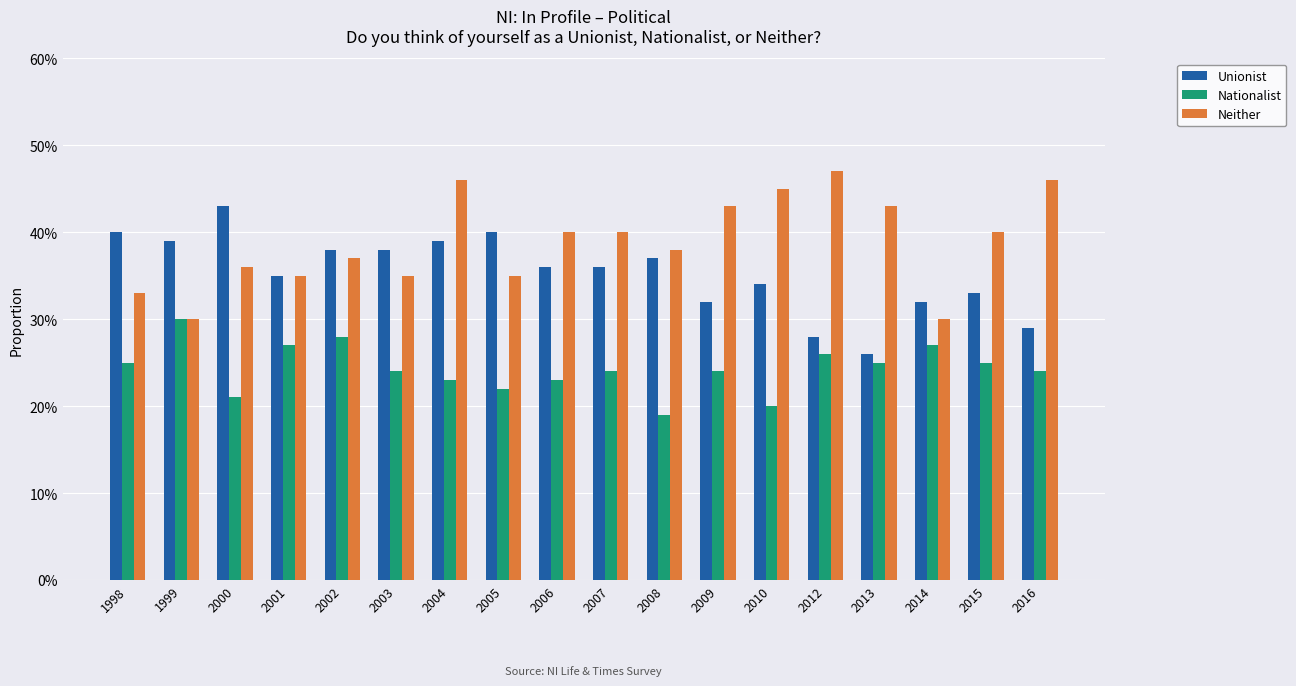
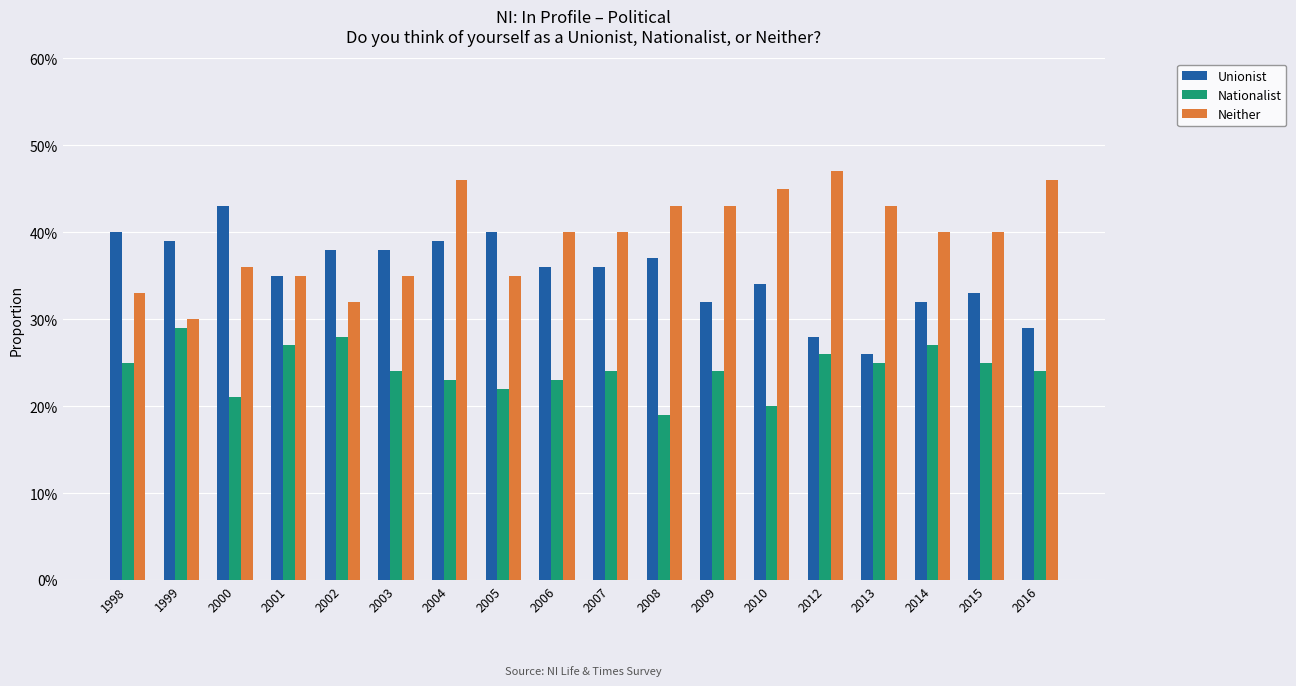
Nationalist, 1999: 30% -> 29%
Neither, 2002: 37% -> 32%
Neither, 2008: 38% -> 43%
Neither, 2014: 30% -> 40%
